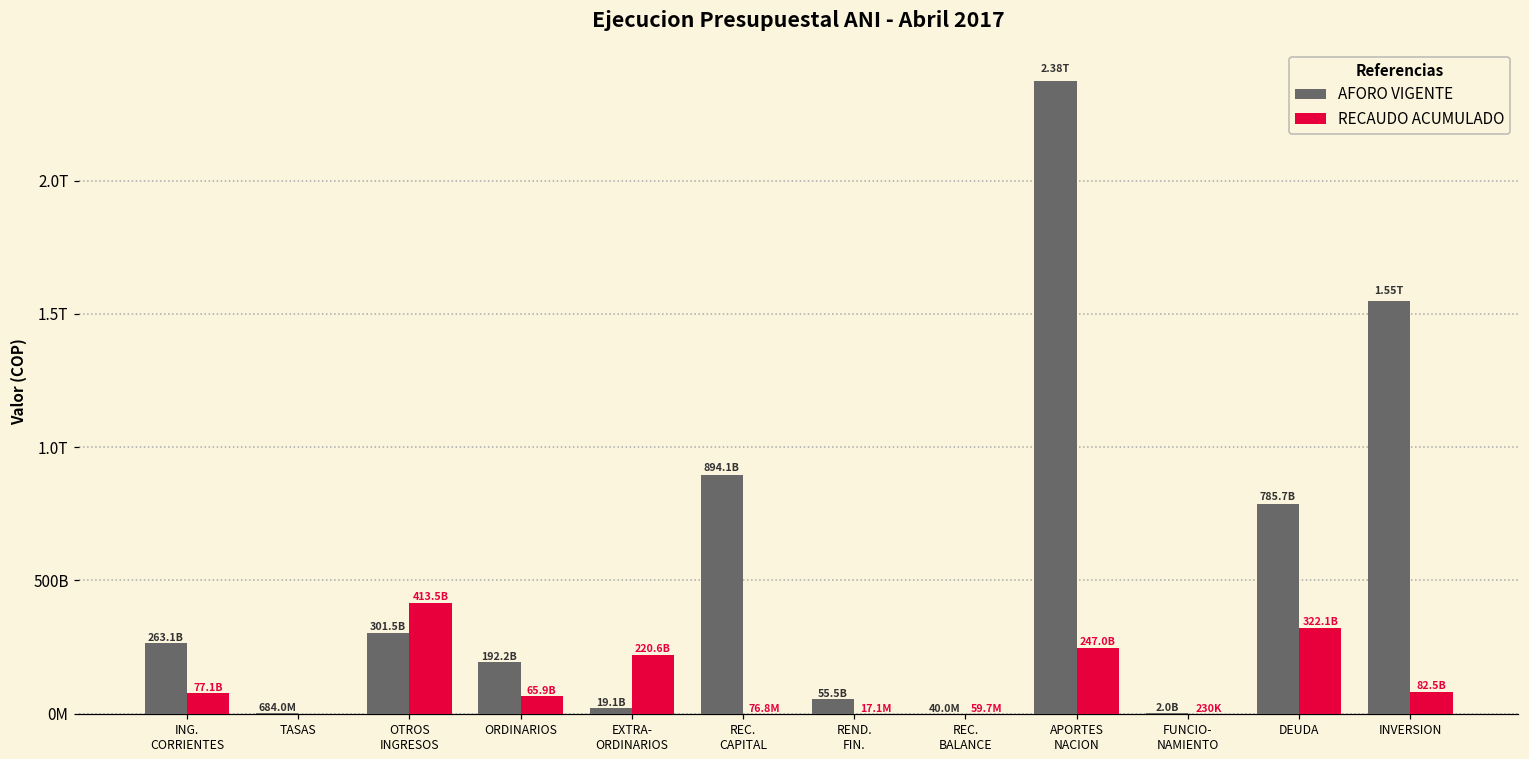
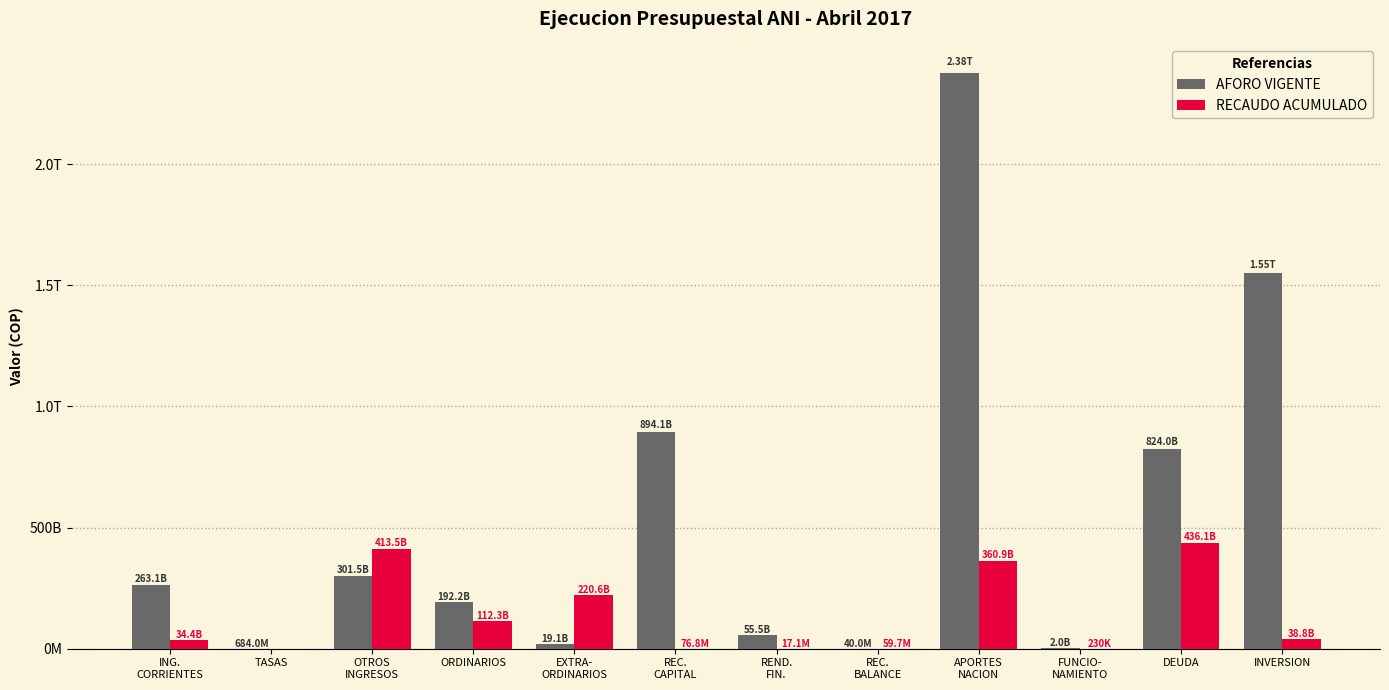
RECAUDO ACUMULADO, ING. CORRIENTES: 77.1B -> 34.4B
RECAUDO ACUMULADO, ORDINARIOS: 65.9B -> 112.3B
RECAUDO ACUMULADO, APORTES NACION: 247.0B -> 360.9B
AFORO VIGENTE, DEUDA: 785.7B -> 824.0B
RECAUDO ACUMULADO, DEUDA: 322.1B -> 436.1B
RECAUDO ACUMULADO, INVERSION: 82.5B -> 38.8B
